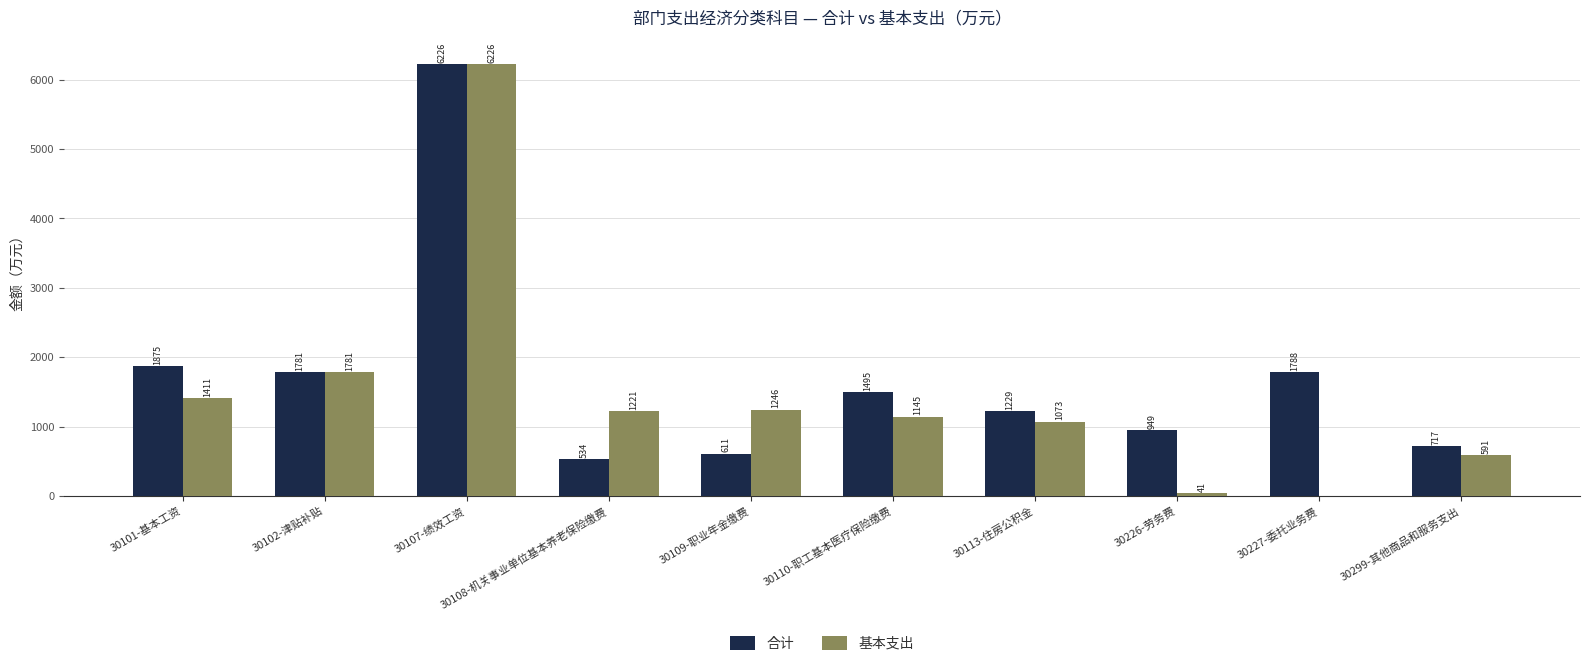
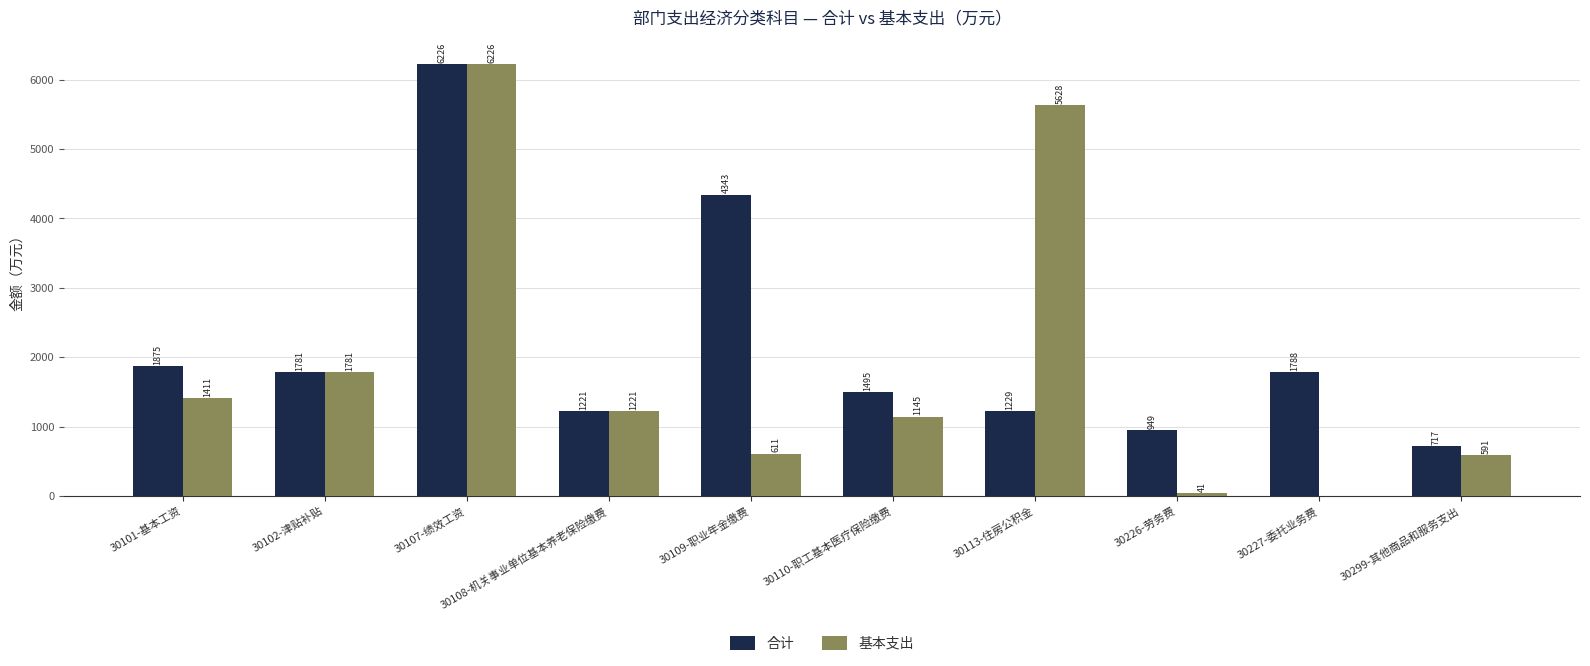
合计, 30108-机关事业单位基本养老保险缴费: 534 -> 1221
合计, 30109-职业年金缴费: 611 -> 4343
基本支出, 30109-职业年金缴费: 1246 -> 611
基本支出, 30113-住房公积金: 1073 -> 5628
